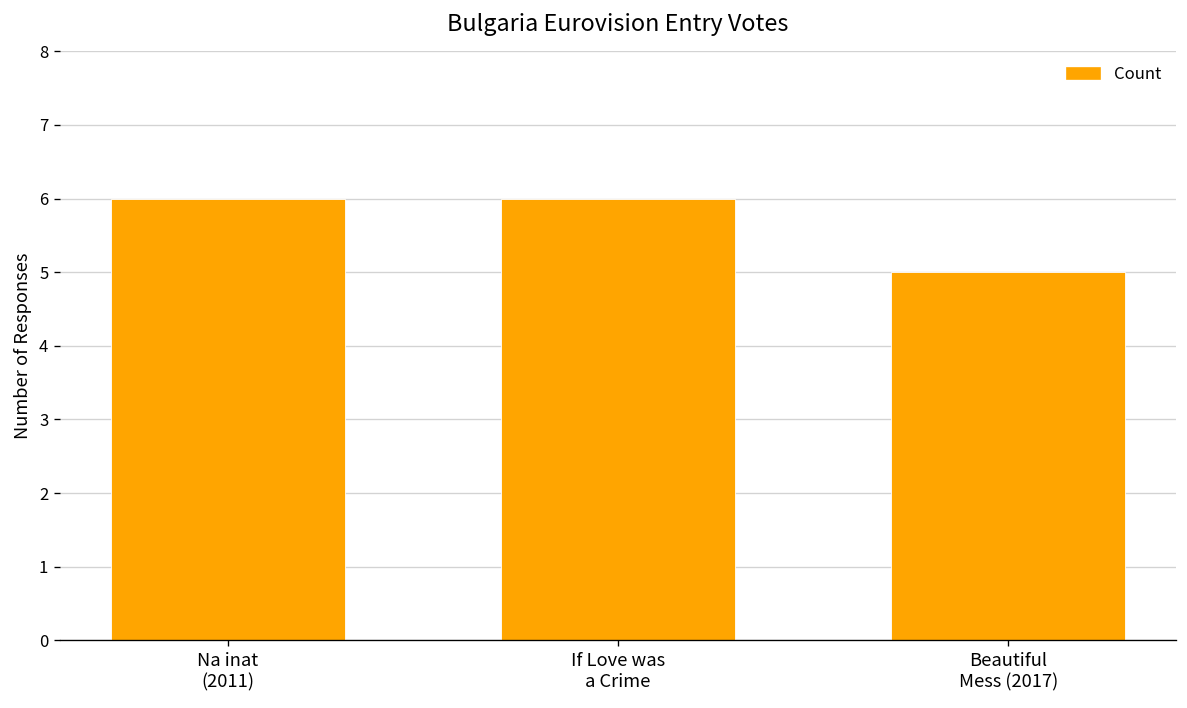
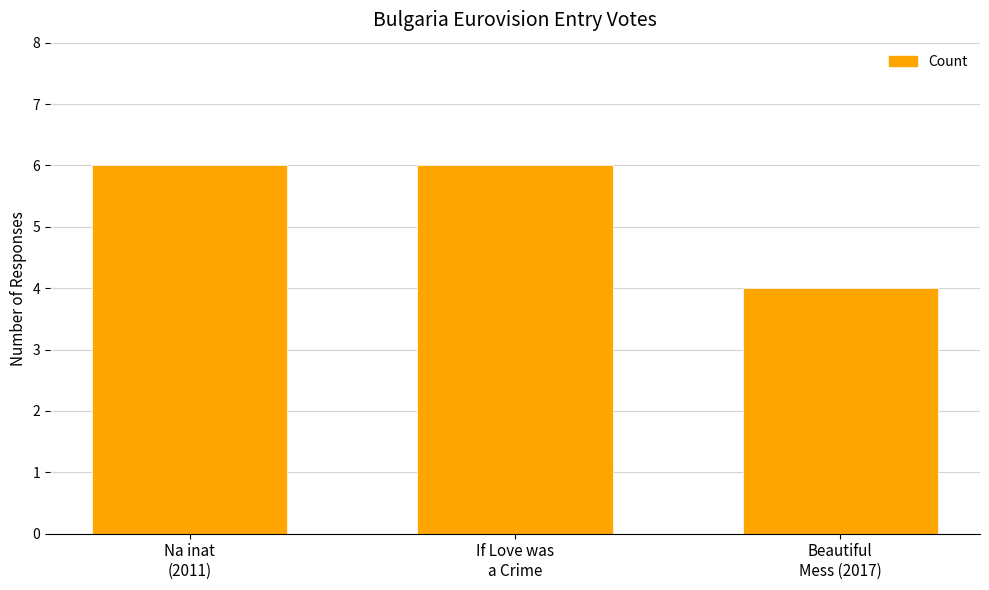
Beautiful Mess (2017): 5 -> 4
